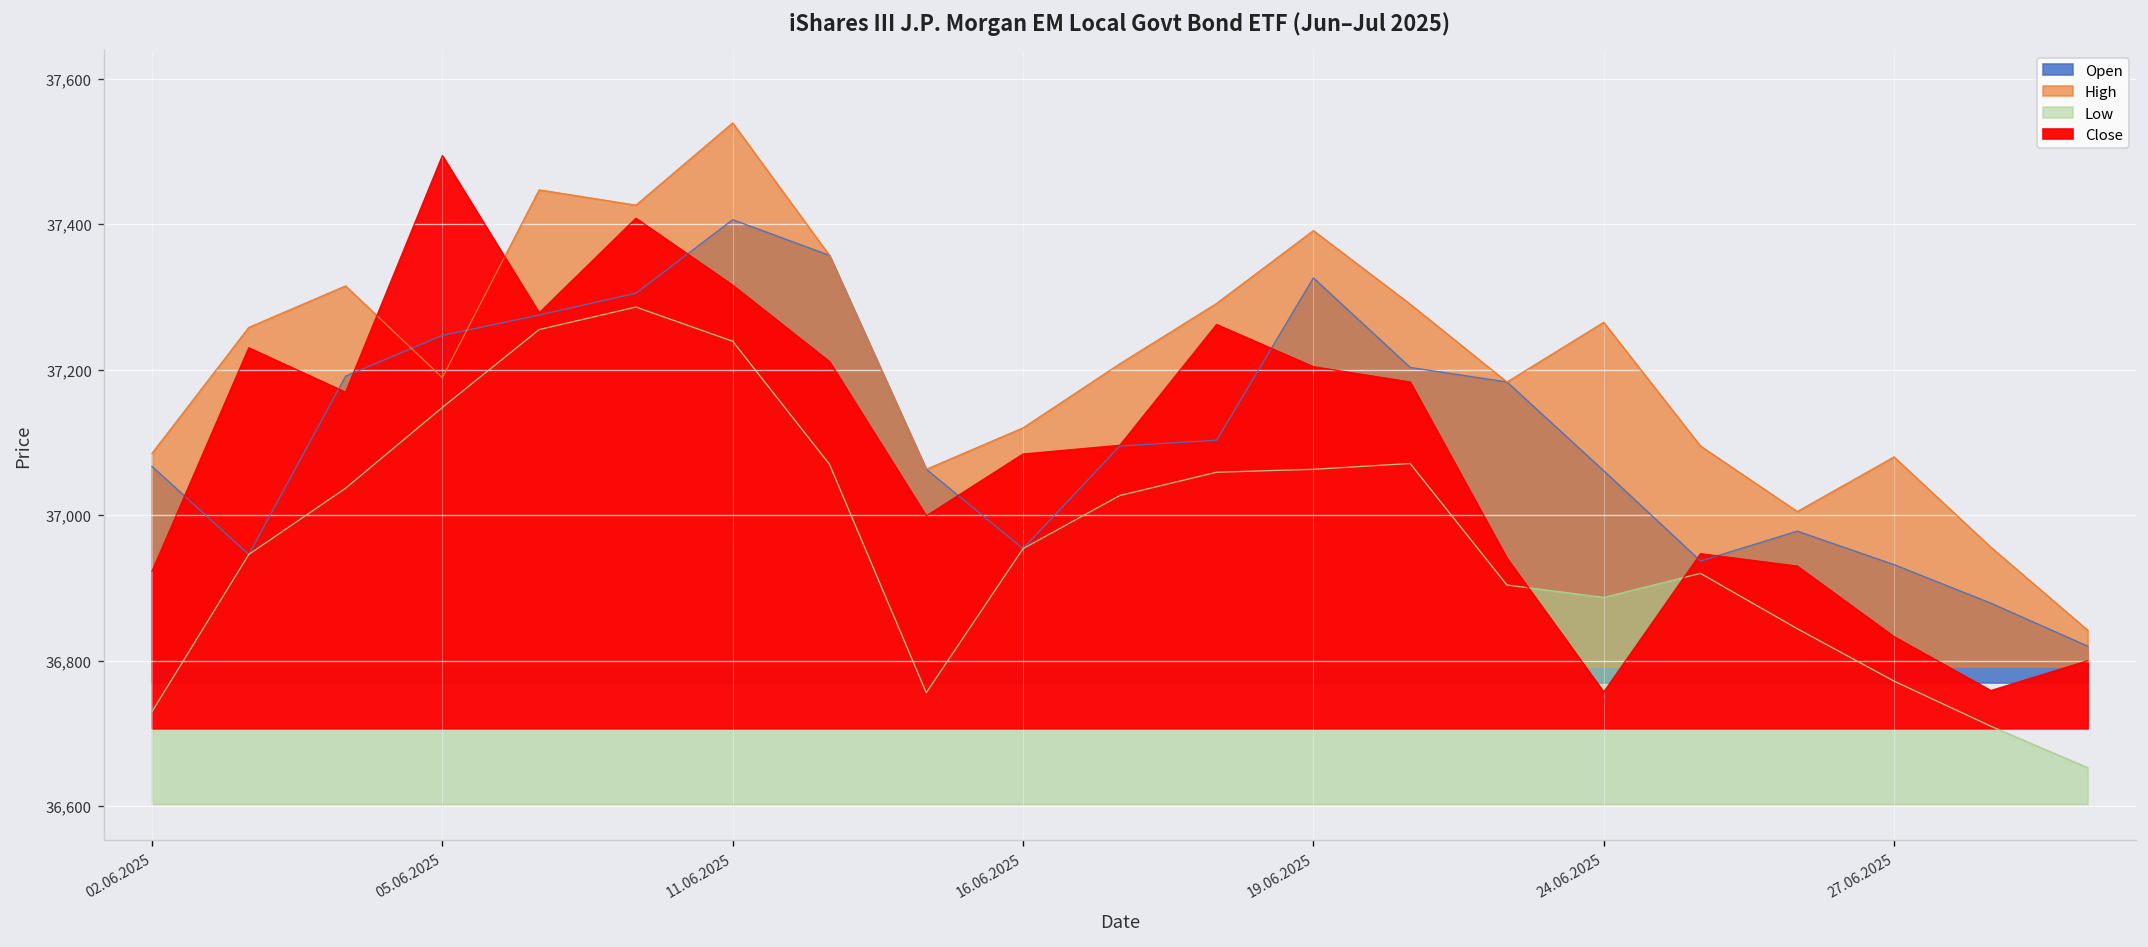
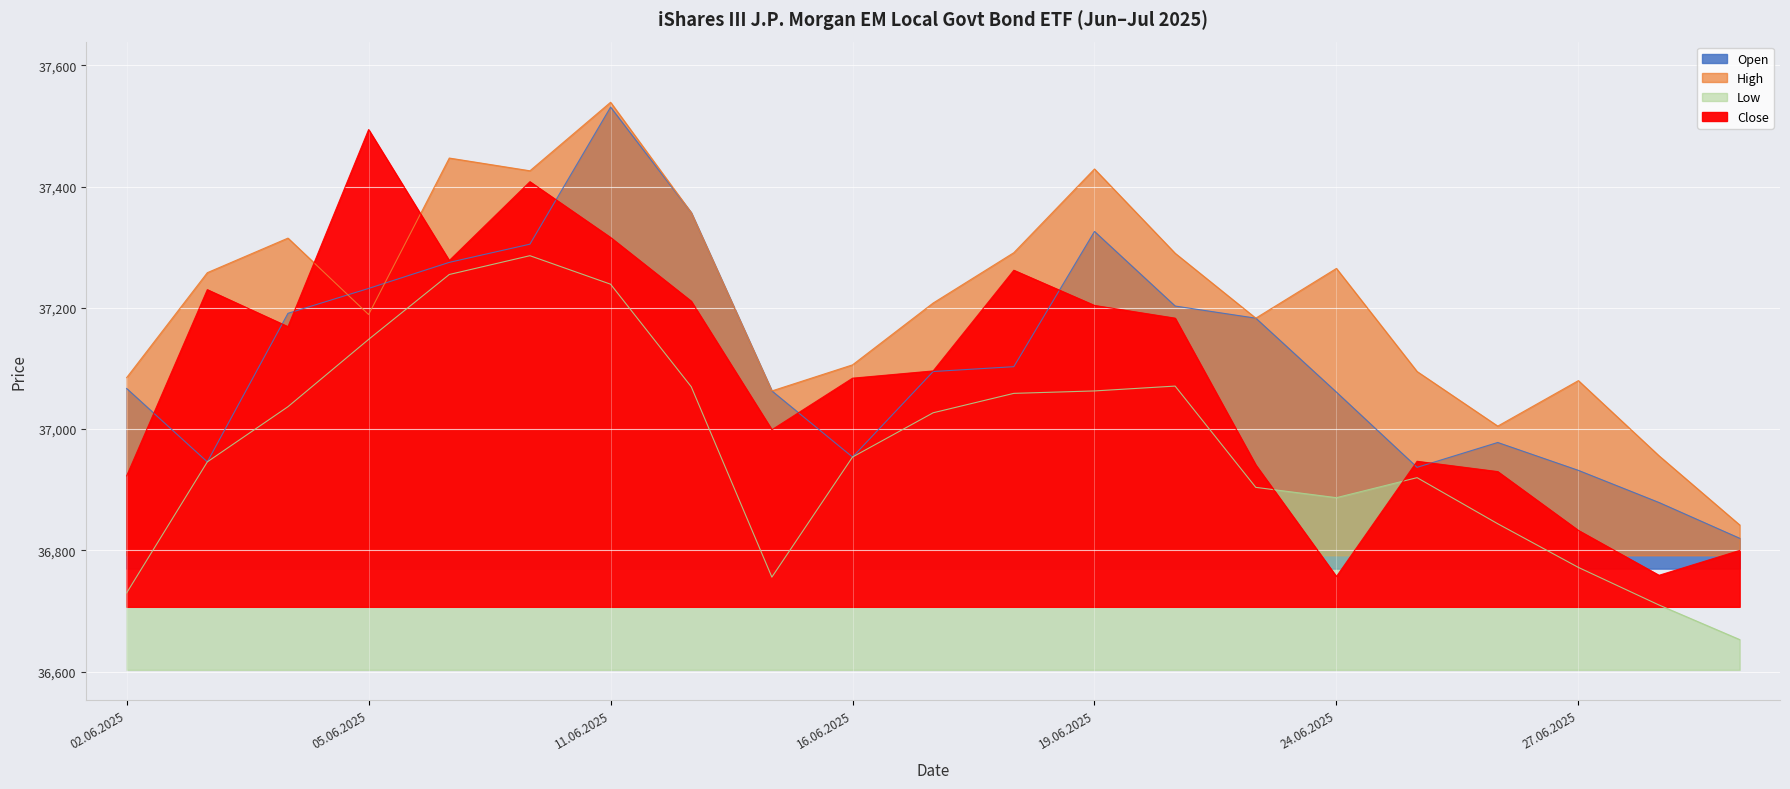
Open, 05.06.2025: 37,250 -> 37,230
Open, 11.06.2025: 37,410 -> 37,530
High, 16.06.2025: 37,120 -> 37,110
High, 19.06.2025: 37,390 -> 37,430
